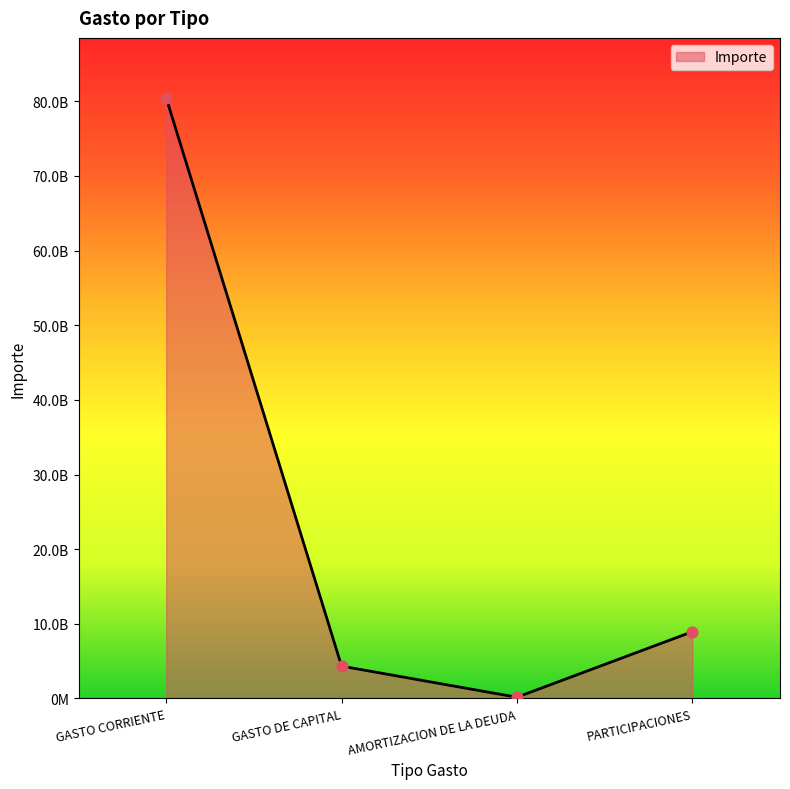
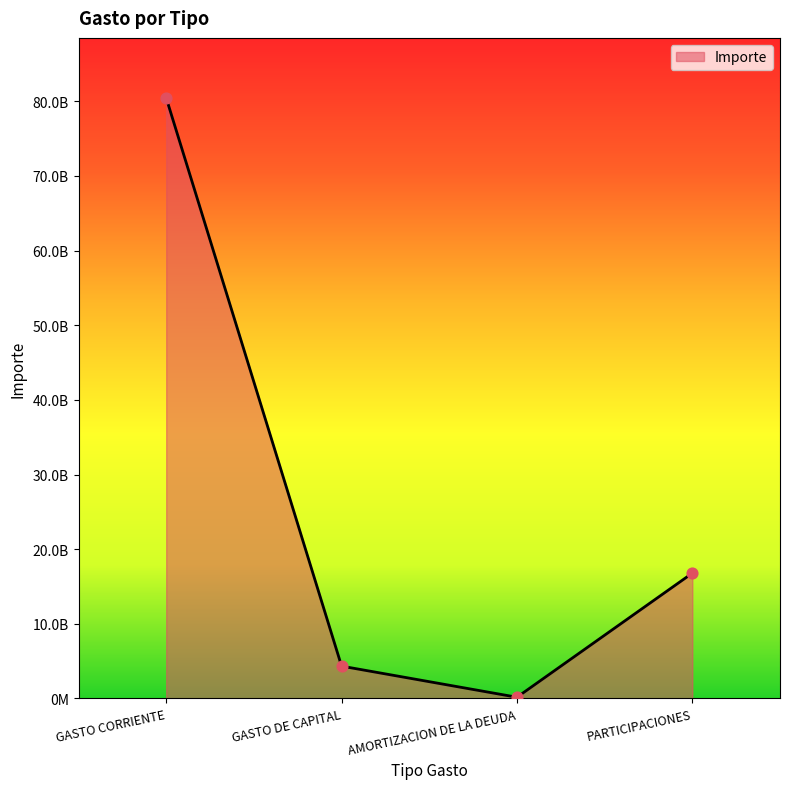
PARTICIPACIONES: 9000000000 -> 17000000000
